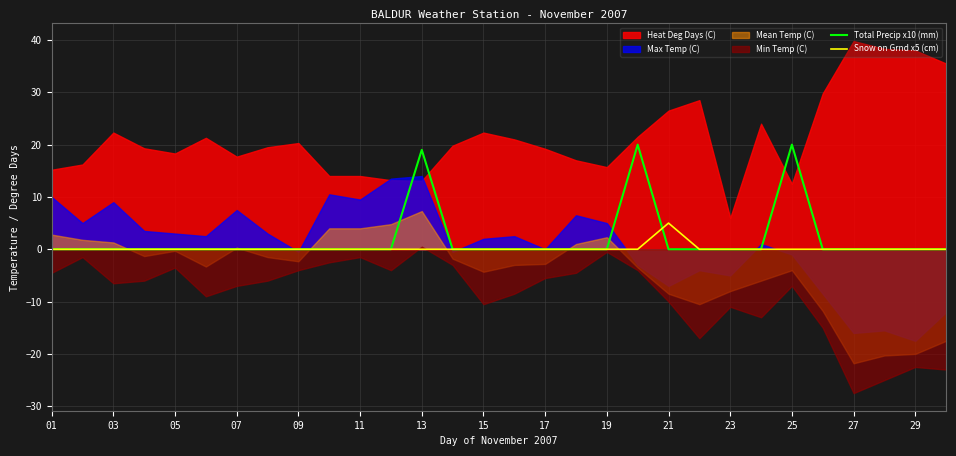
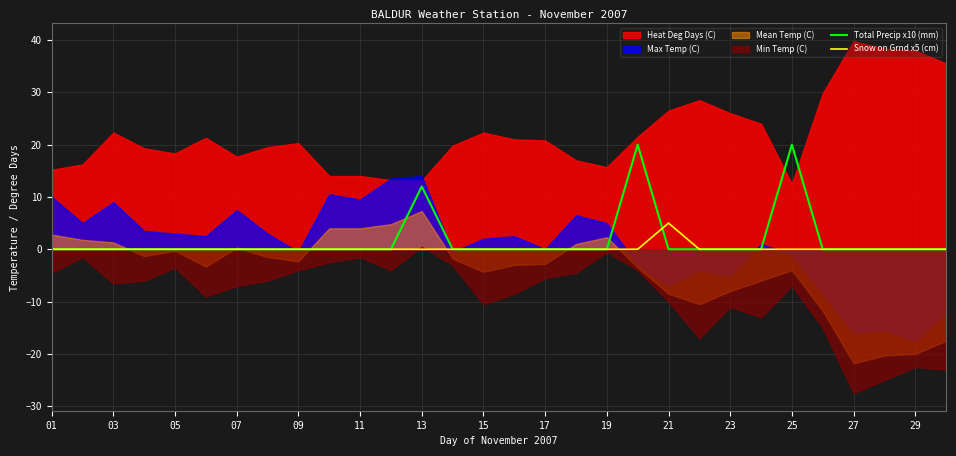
Total Precip x10 (mm), 13: 19 -> 12
Heat Deg Days (C), 17: 19 -> 21
Heat Deg Days (C), 23: 6 -> 26
